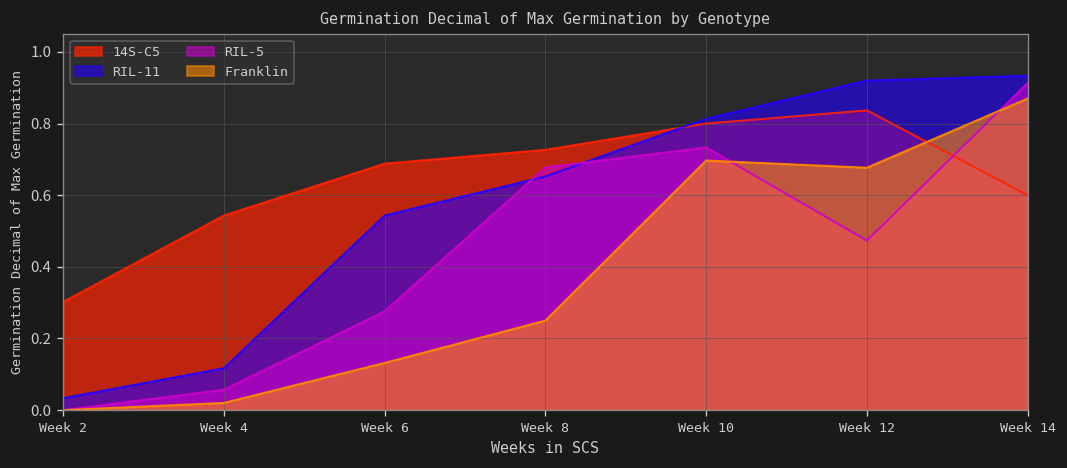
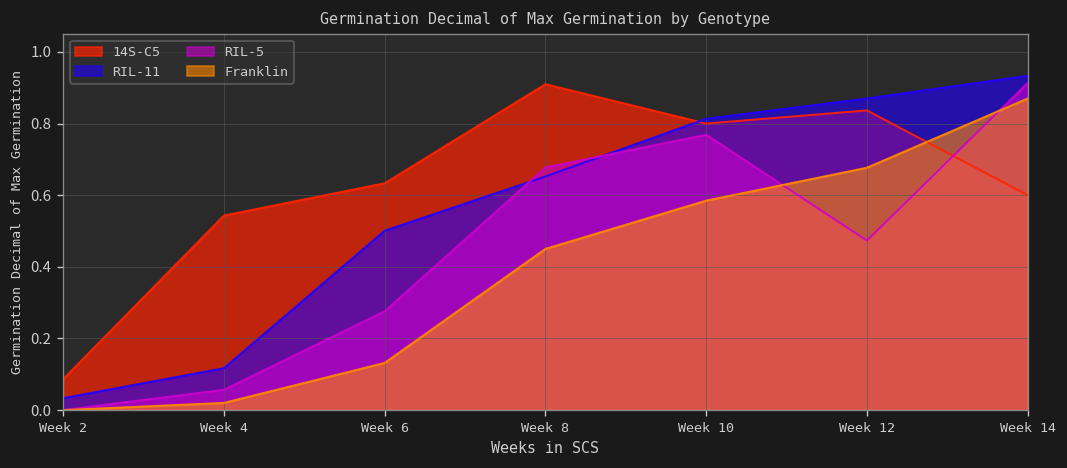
14S-C5, Week 2: 0.30 -> 0.09
14S-C5, Week 6: 0.69 -> 0.63
RIL-11, Week 6: 0.54 -> 0.50
14S-C5, Week 8: 0.73 -> 0.91
Franklin, Week 8: 0.25 -> 0.45
RIL-5, Week 10: 0.73 -> 0.77
Franklin, Week 10: 0.70 -> 0.58
RIL-11, Week 12: 0.92 -> 0.87
